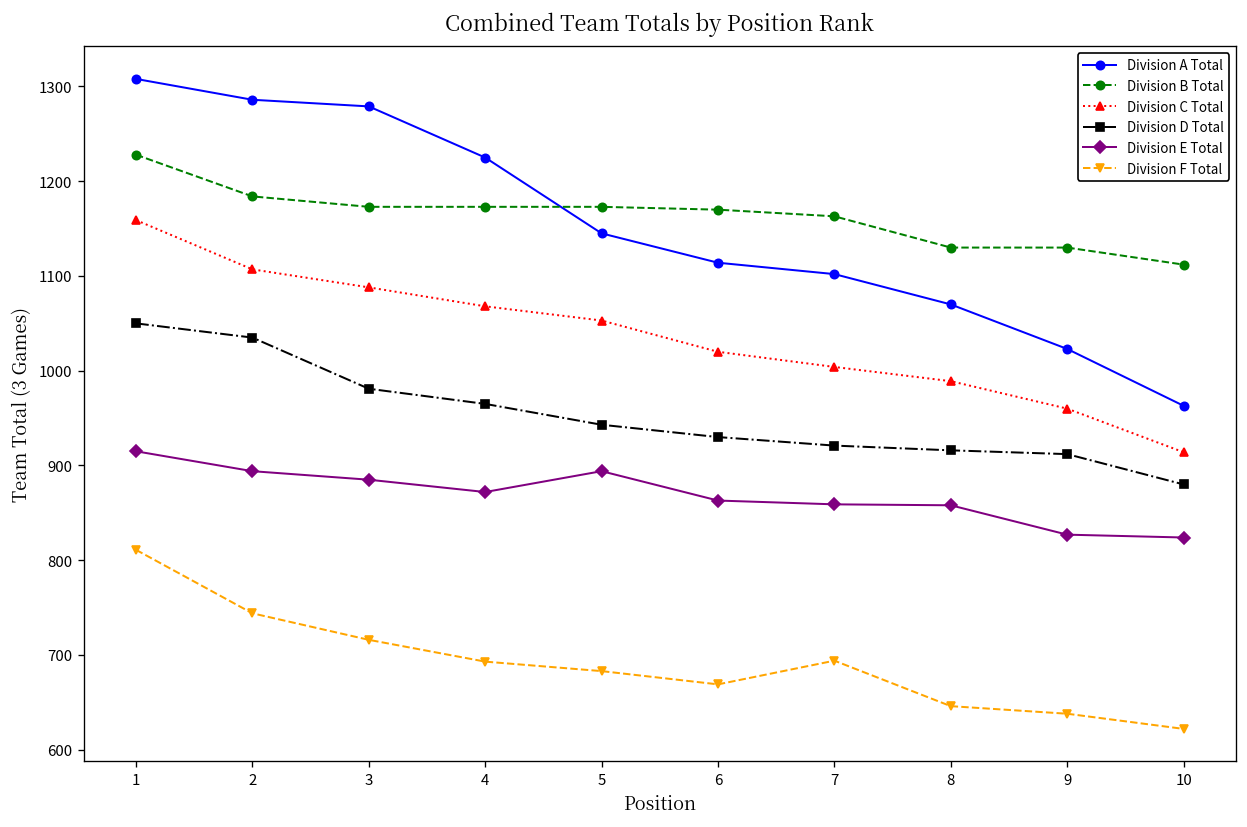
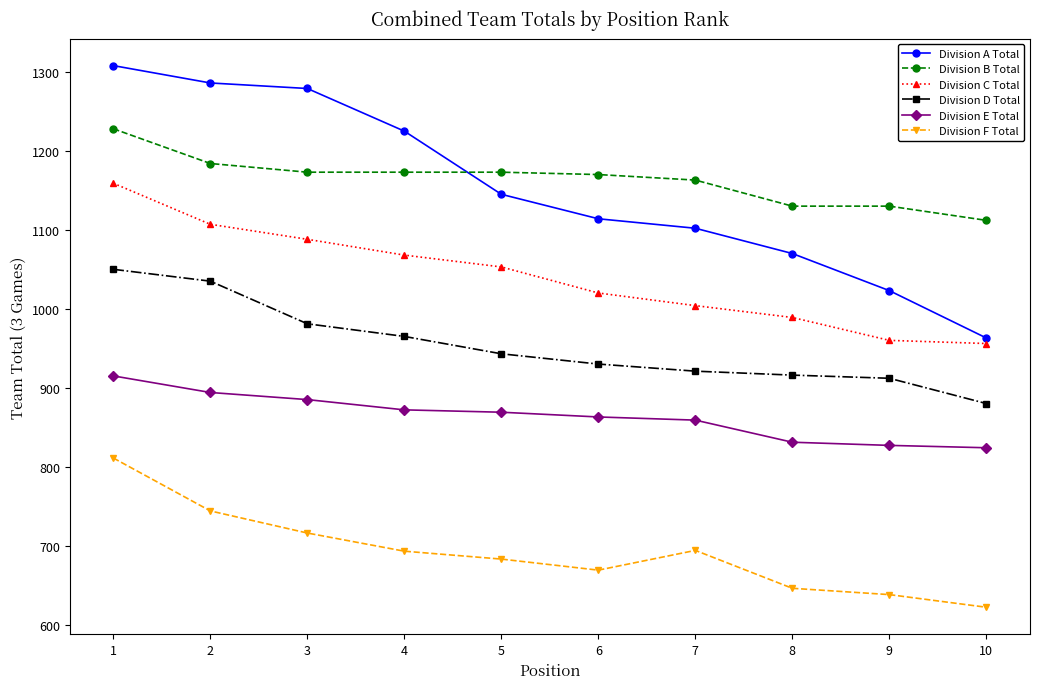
Division E Total, 5: 890 -> 870
Division E Total, 8: 860 -> 830
Division C Total, 10: 910 -> 960
